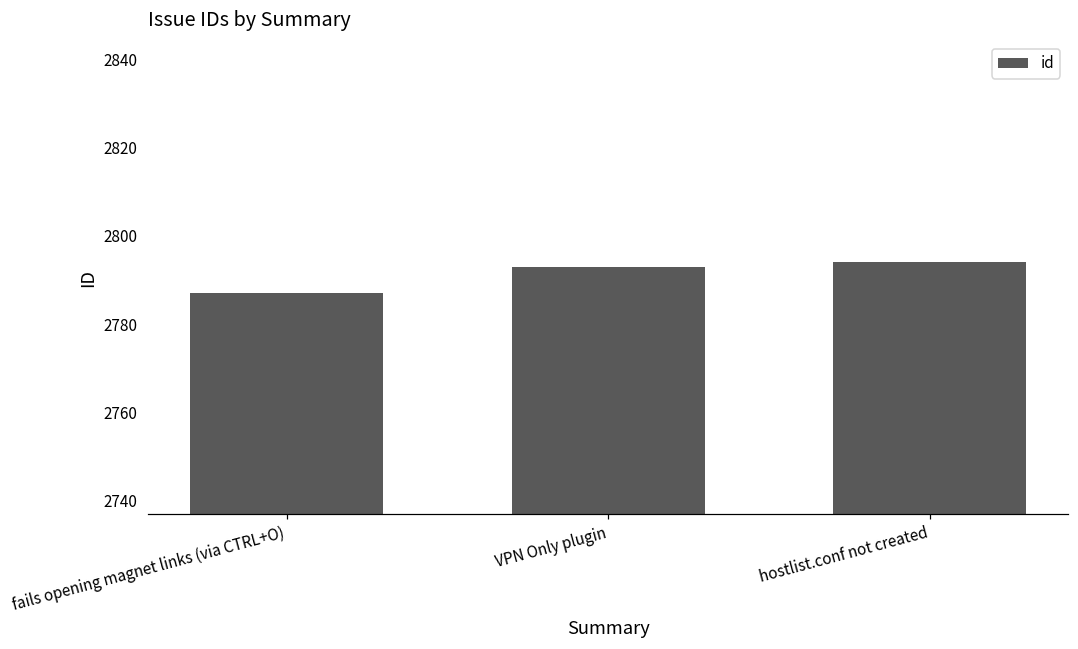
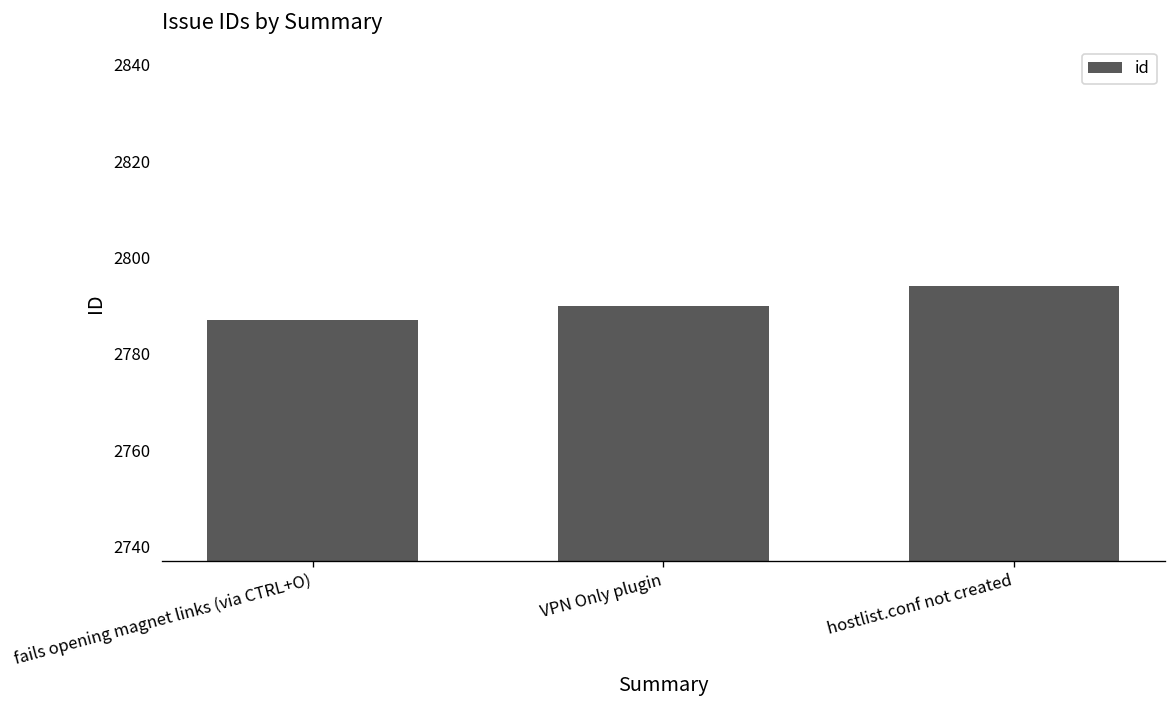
VPN Only plugin: 2793 -> 2790
